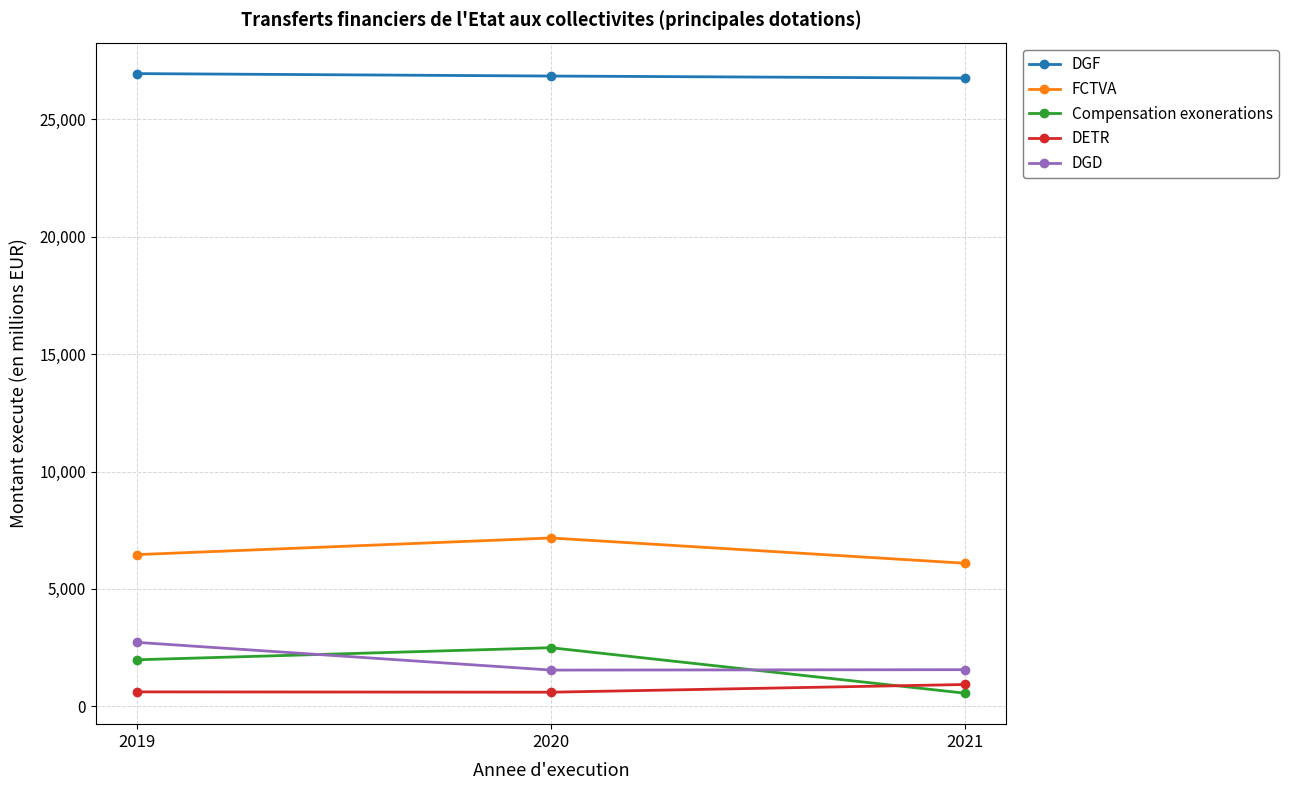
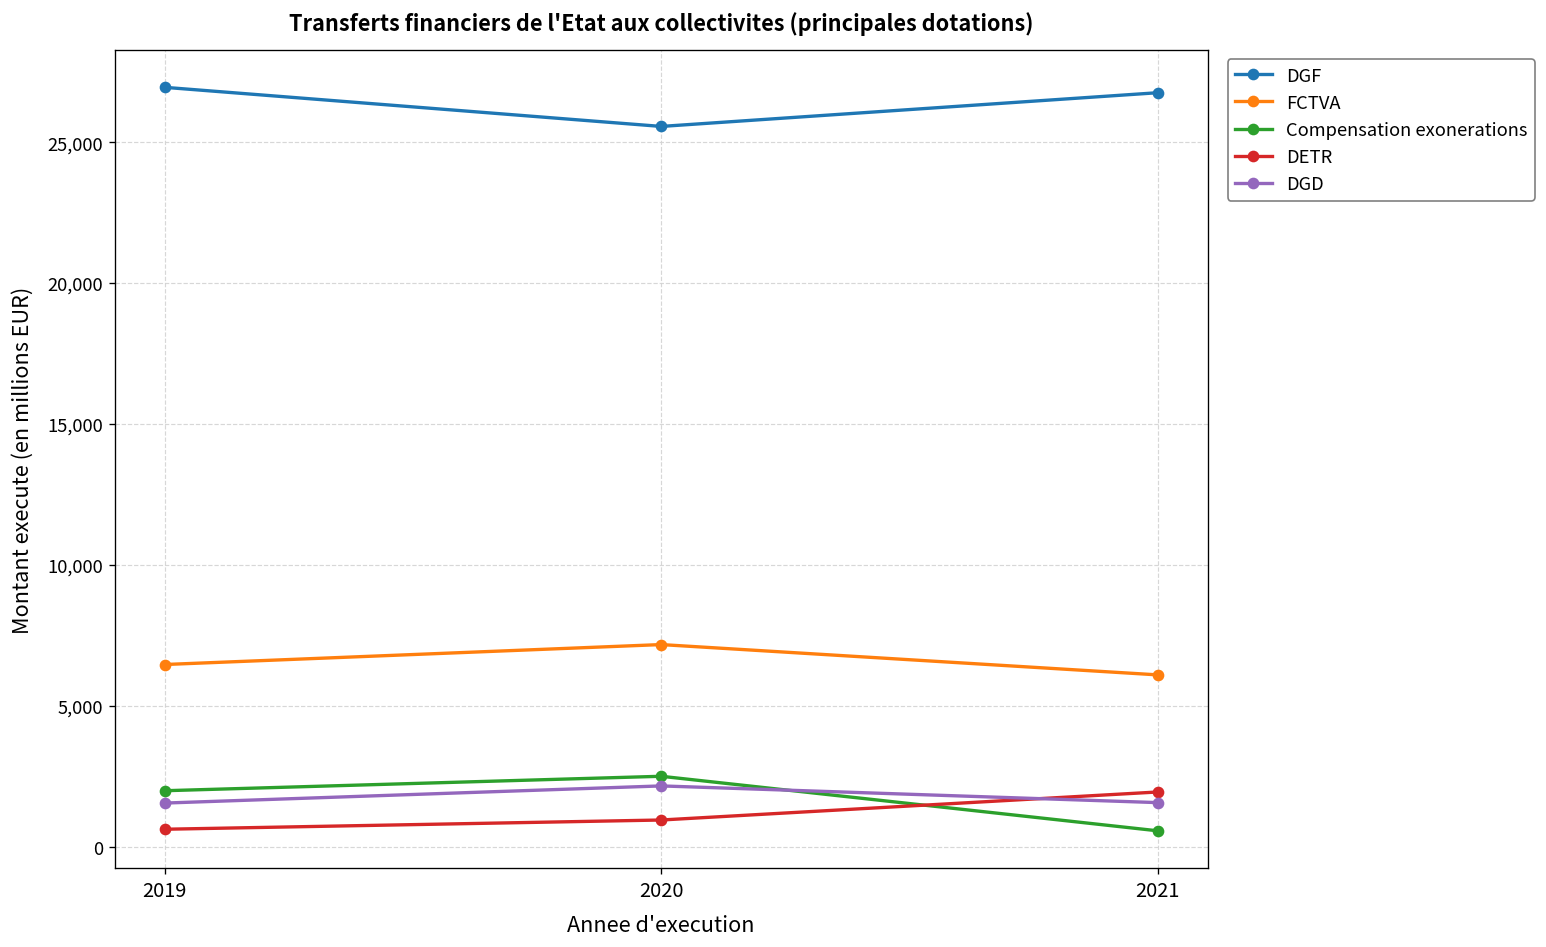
DGD, 2019: 2,700 -> 1,500
DGF, 2020: 26,800 -> 25,600
DETR, 2020: 600 -> 900
DGD, 2020: 1,500 -> 2,200
DETR, 2021: 900 -> 1,900
